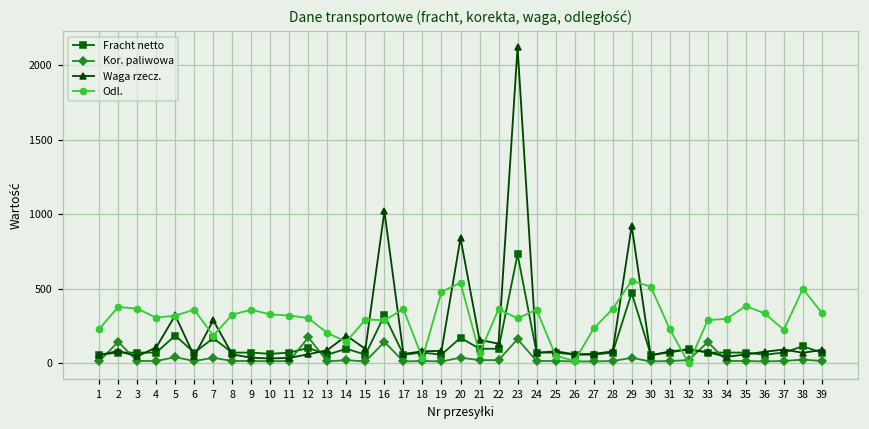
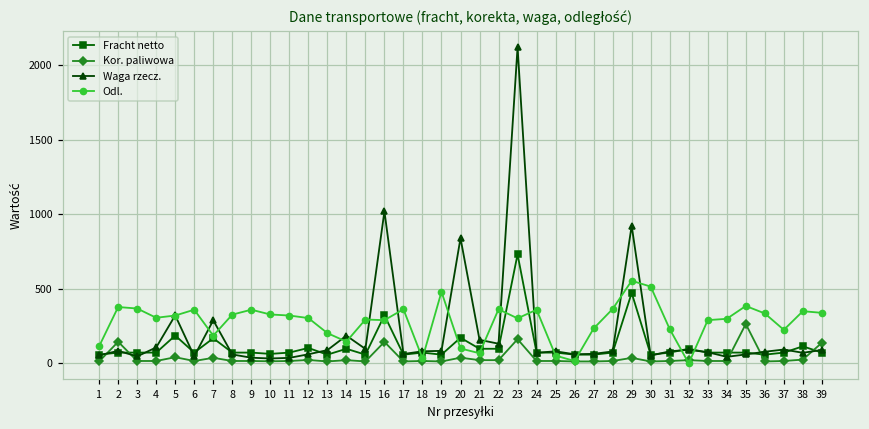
Odl., 1: 230 -> 120
Kor. paliwowa, 12: 170 -> 20
Odl., 20: 540 -> 100
Kor. paliwowa, 33: 140 -> 20
Kor. paliwowa, 35: 20 -> 260
Odl., 38: 500 -> 350
Kor. paliwowa, 39: 20 -> 140
